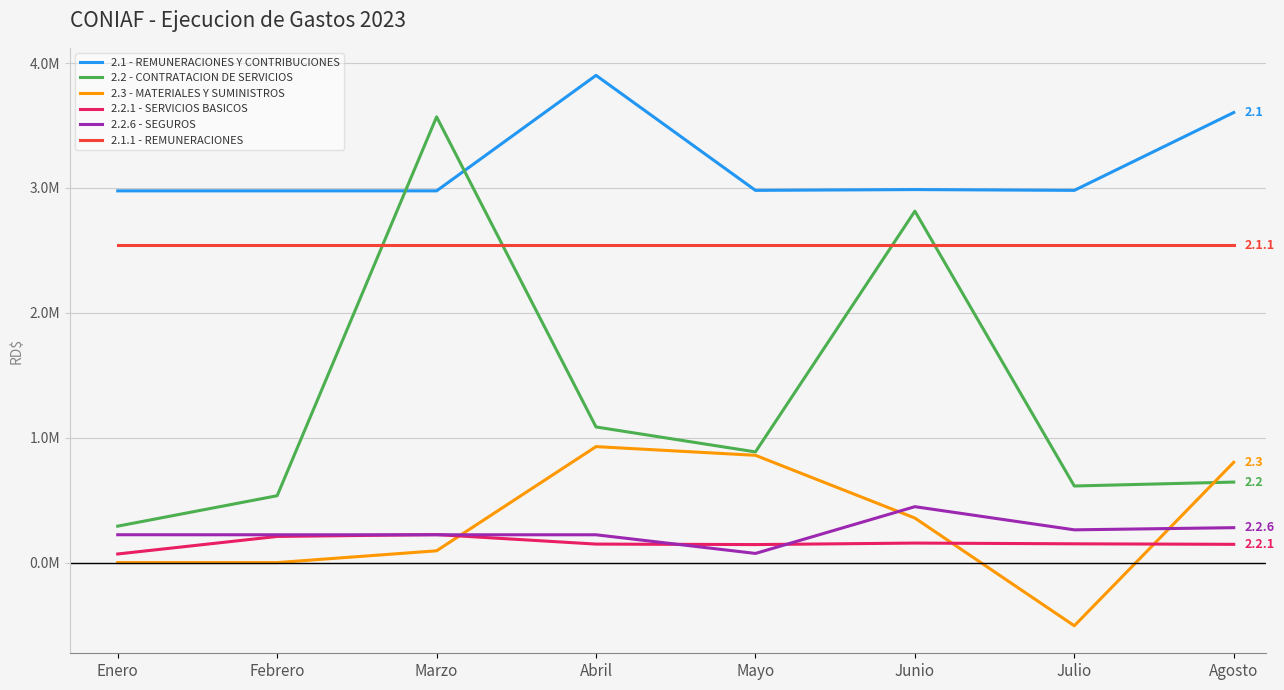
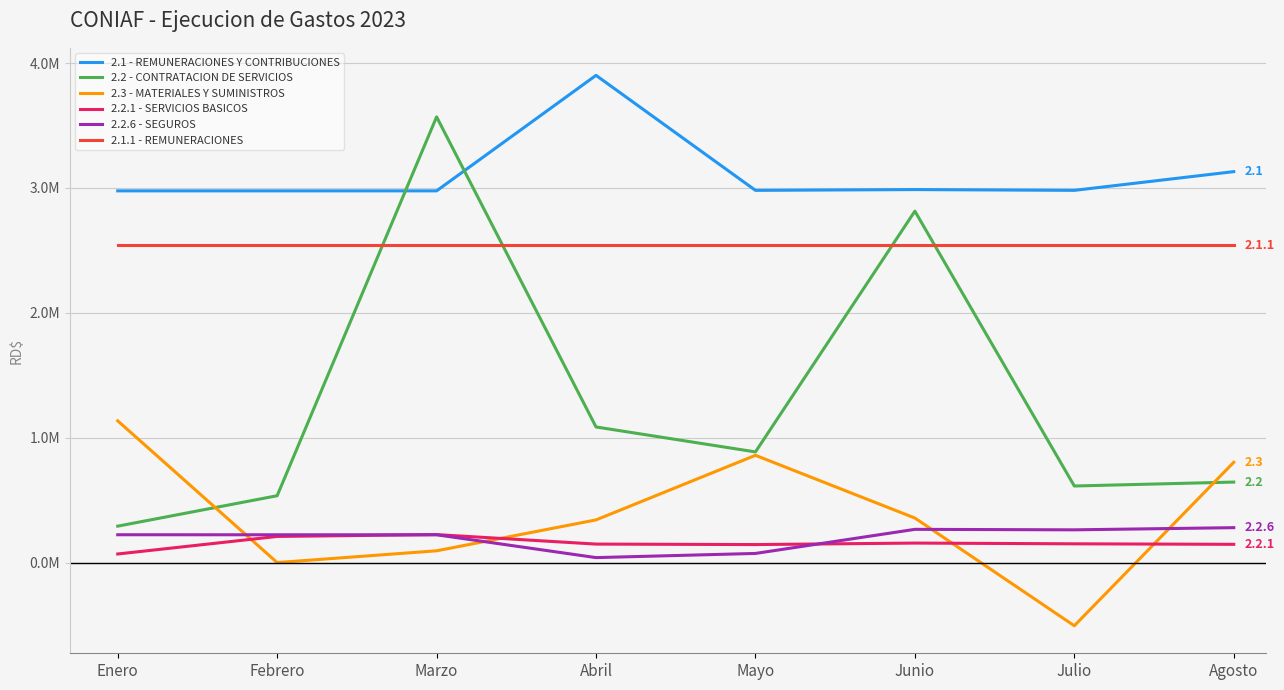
2.3 - MATERIALES Y SUMINISTROS, Enero: 0 -> 1130000
2.3 - MATERIALES Y SUMINISTROS, Abril: 930000 -> 340000
2.2.6 - SEGUROS, Abril: 220000 -> 40000
2.2.6 - SEGUROS, Junio: 450000 -> 270000
2.1 - REMUNERACIONES Y CONTRIBUCIONES, Agosto: 3600000 -> 3130000
